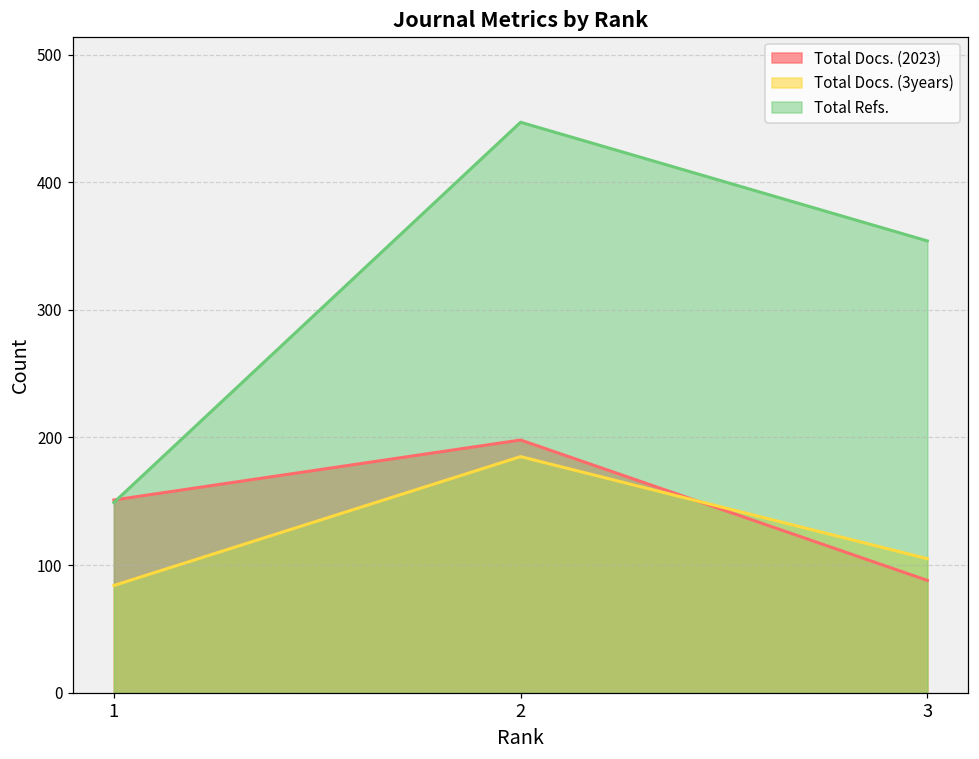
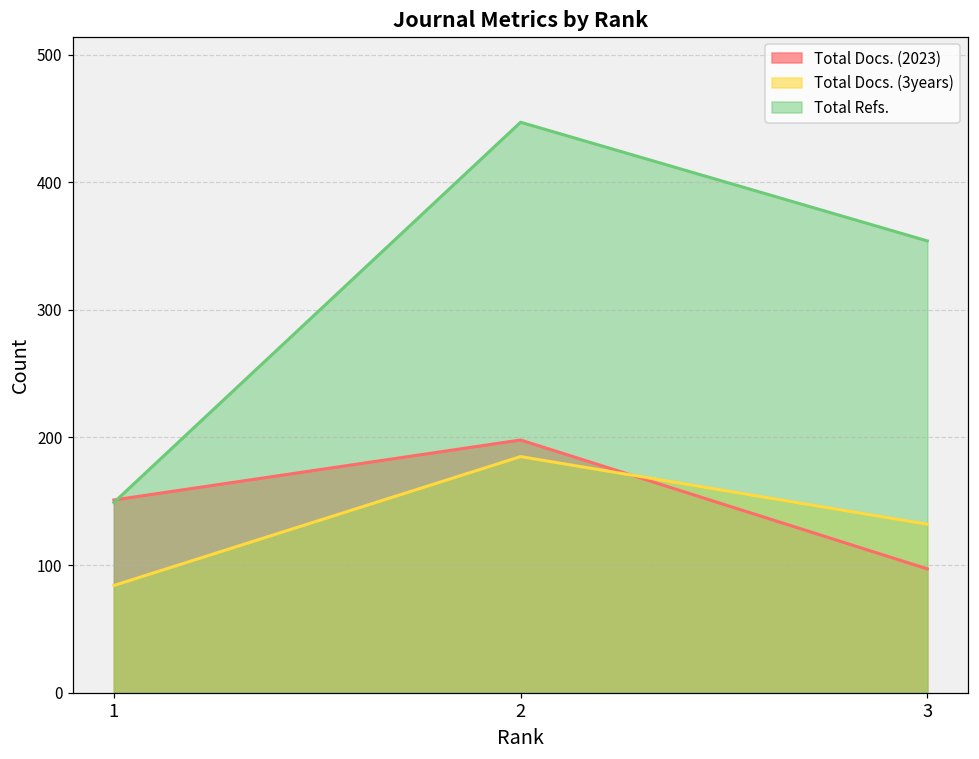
Total Docs. (2023), 3: 88 -> 97
Total Docs. (3years), 3: 105 -> 132
